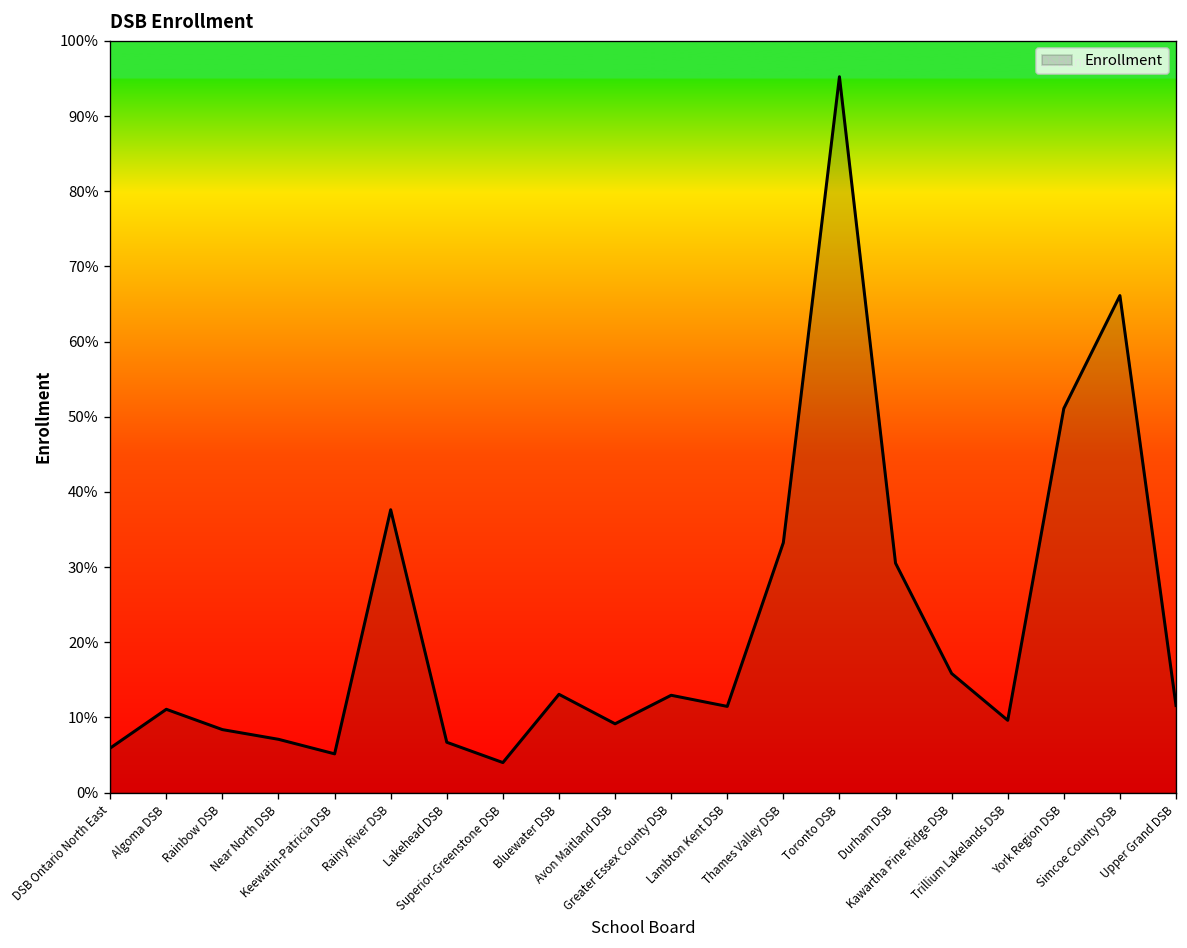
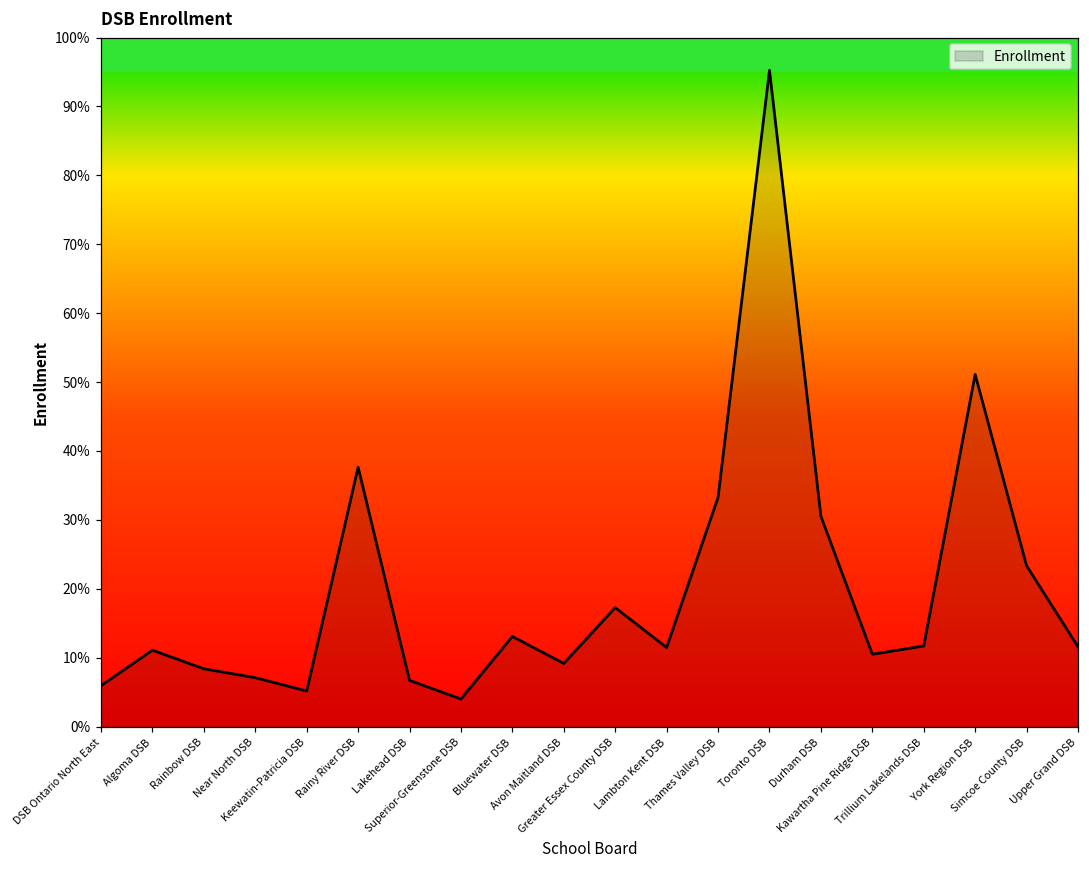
Greater Essex County DSB: 13% -> 17%
Kawartha Pine Ridge DSB: 16% -> 10%
Trillium Lakelands DSB: 10% -> 12%
Simcoe County DSB: 66% -> 23%
